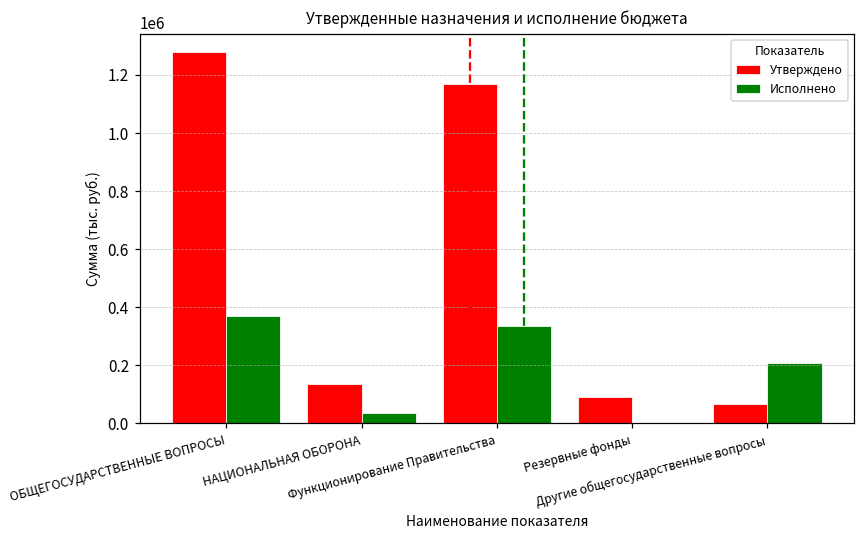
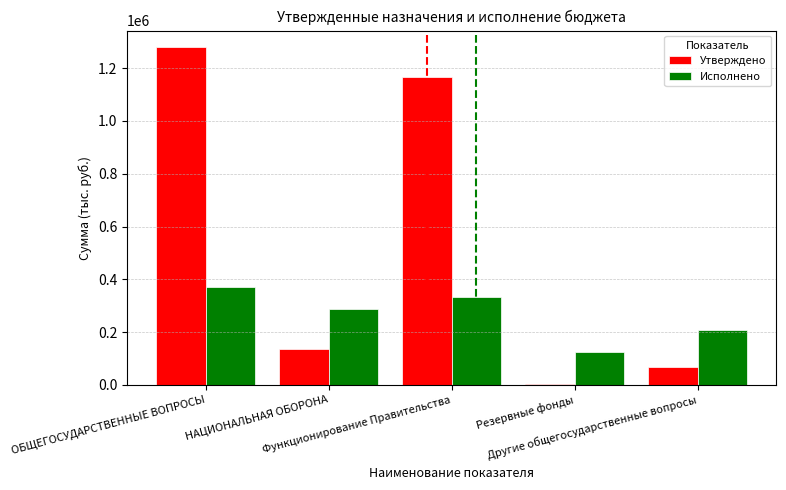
Исполнено, НАЦИОНАЛЬНАЯ ОБОРОНА: 40000 -> 290000
Утверждено, Резервные фонды: 90000 -> 10000
Исполнено, Резервные фонды: 0 -> 130000
